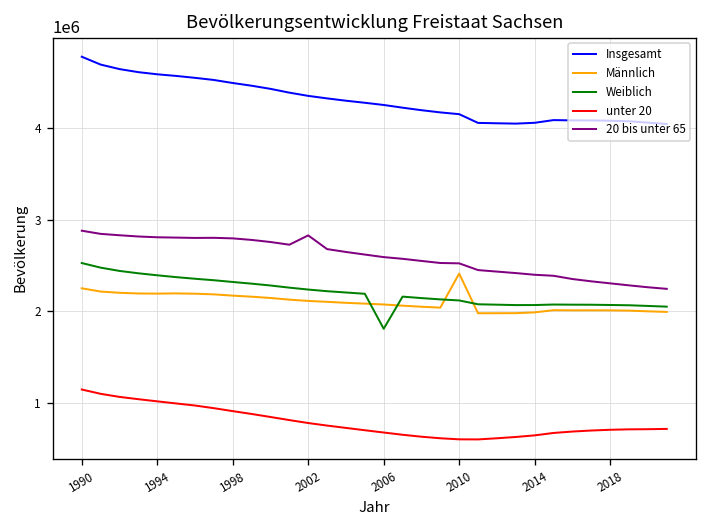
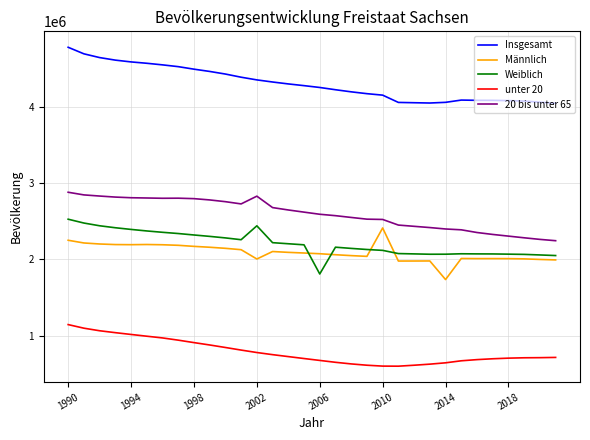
Männlich, 2002: 2100000 -> 2000000
Weiblich, 2002: 2200000 -> 2400000
Männlich, 2014: 2000000 -> 1700000
